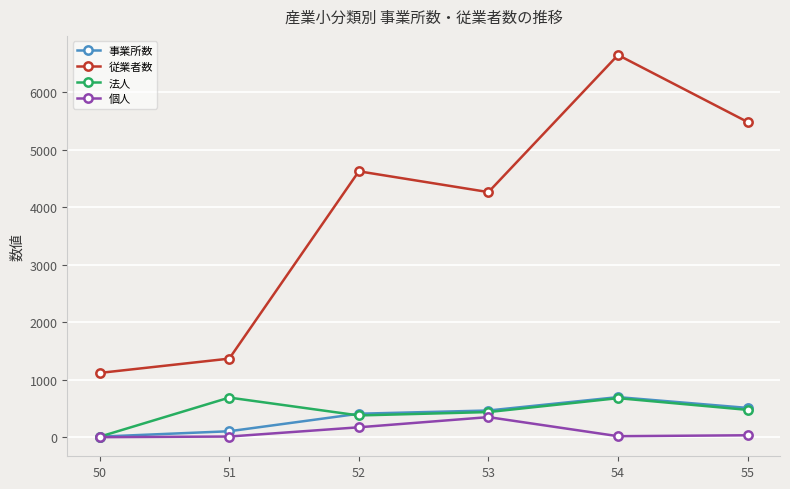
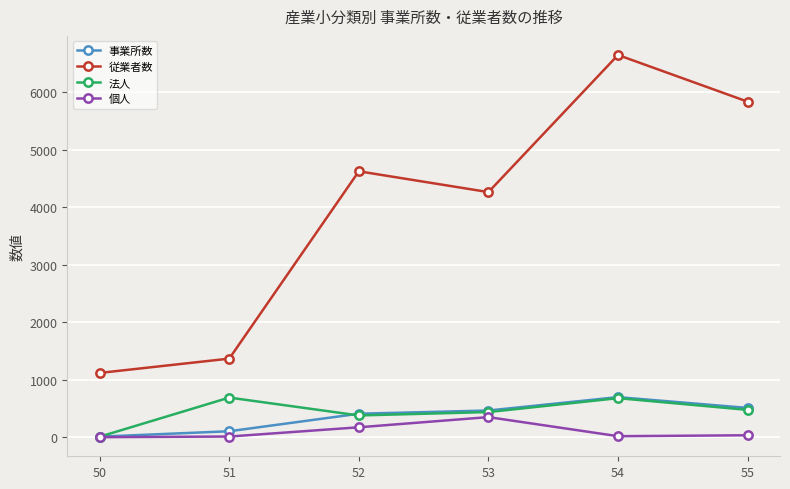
従業者数, 55: 5500 -> 5800
